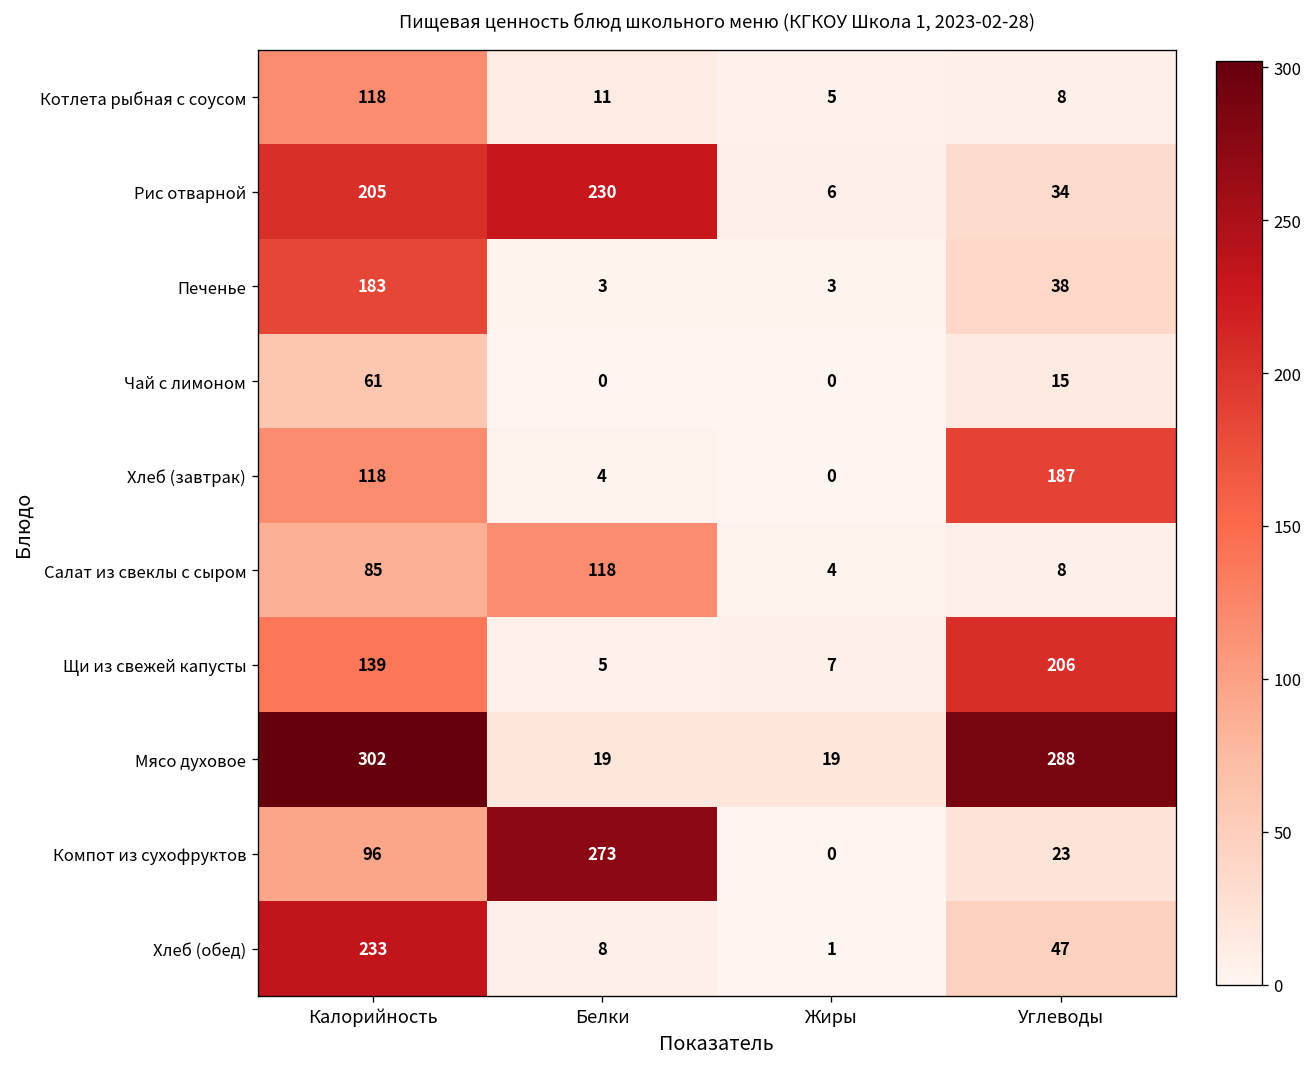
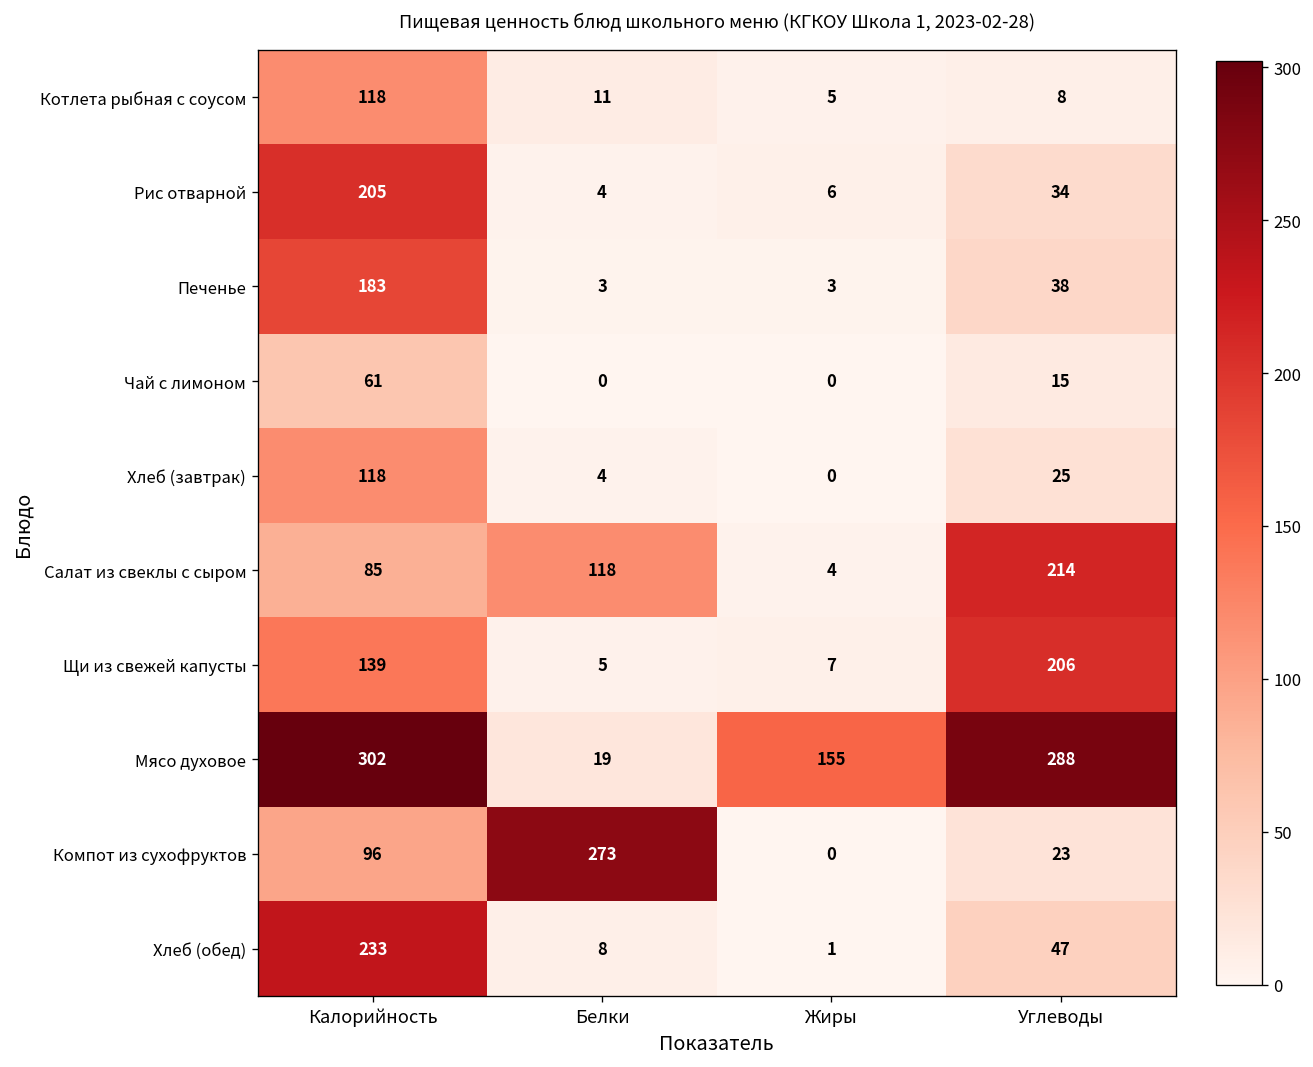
Рис отварной, Белки: 230 -> 4
Хлеб (завтрак), Углеводы: 187 -> 25
Салат из свеклы с сыром, Углеводы: 8 -> 214
Мясо духовое, Жиры: 19 -> 155
